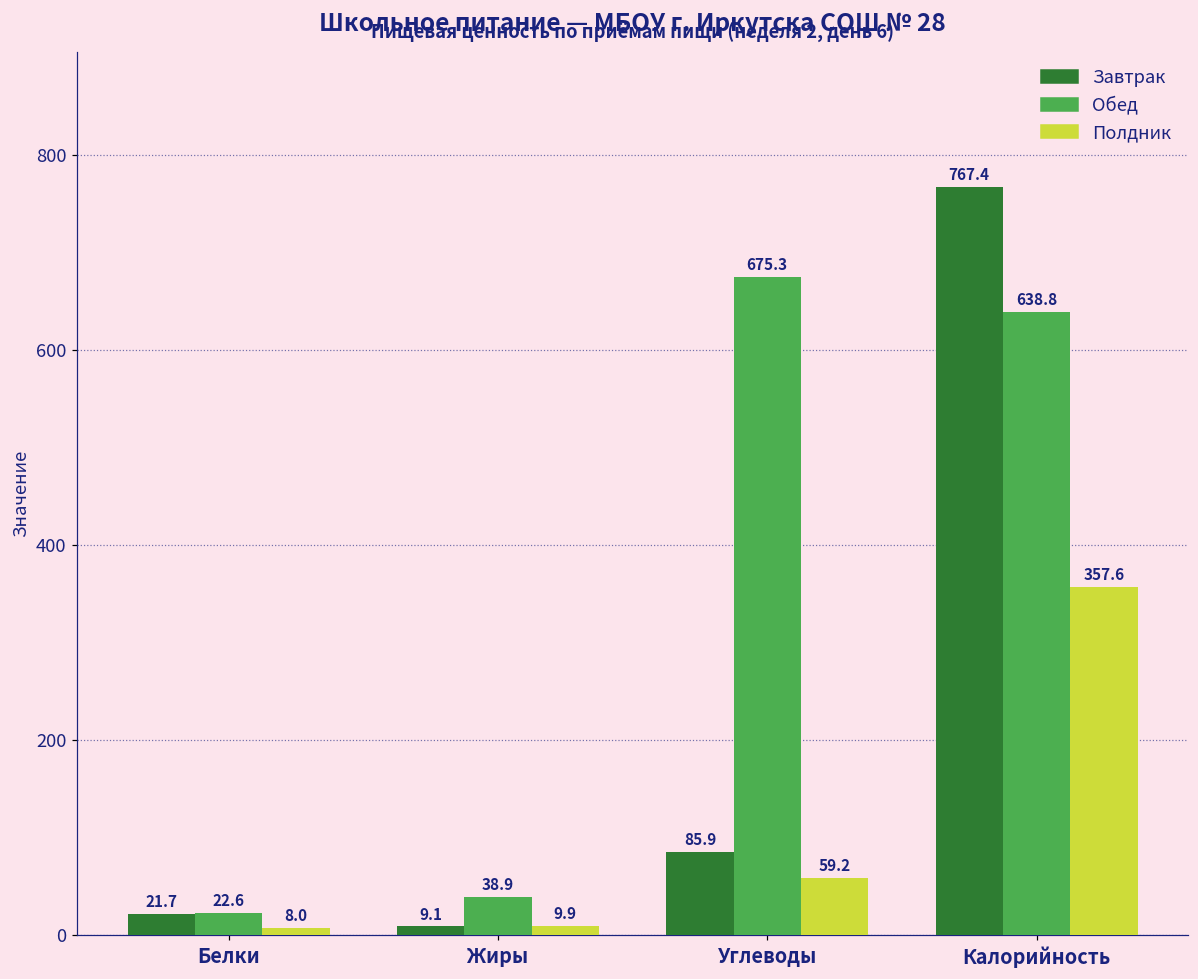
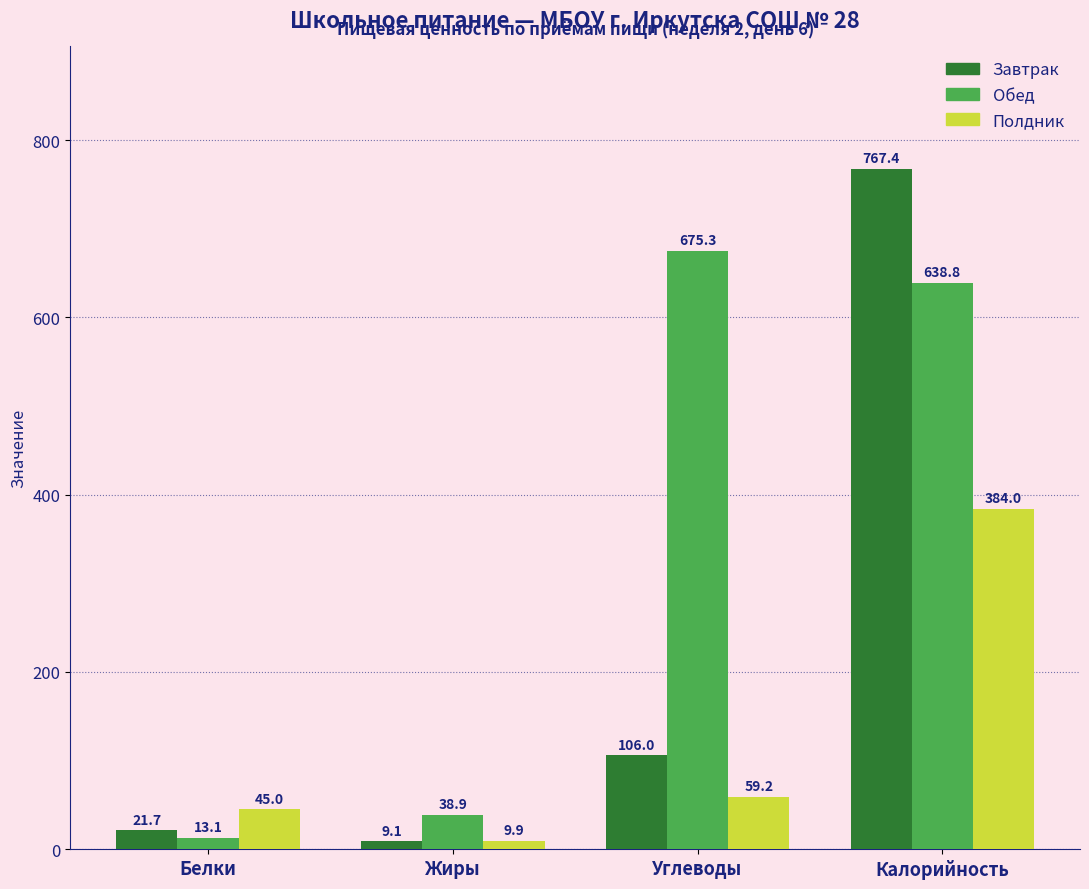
Обед, Белки: 22.6 -> 13.1
Полдник, Белки: 8.0 -> 45.0
Завтрак, Углеводы: 85.9 -> 106.0
Полдник, Калорийность: 357.6 -> 384.0
